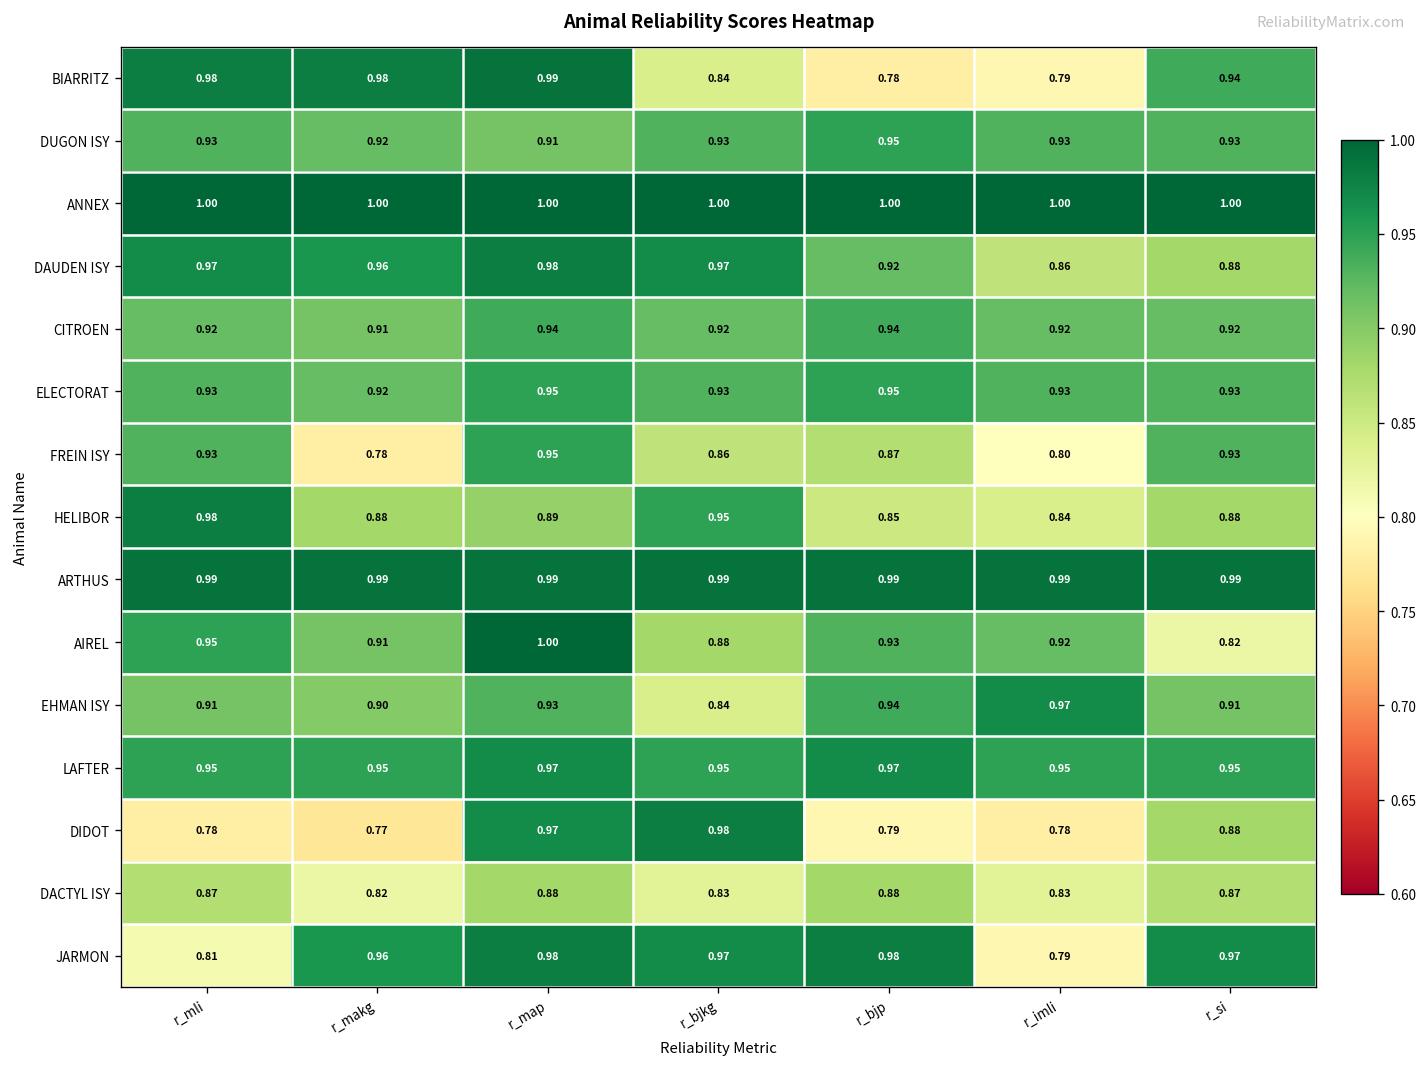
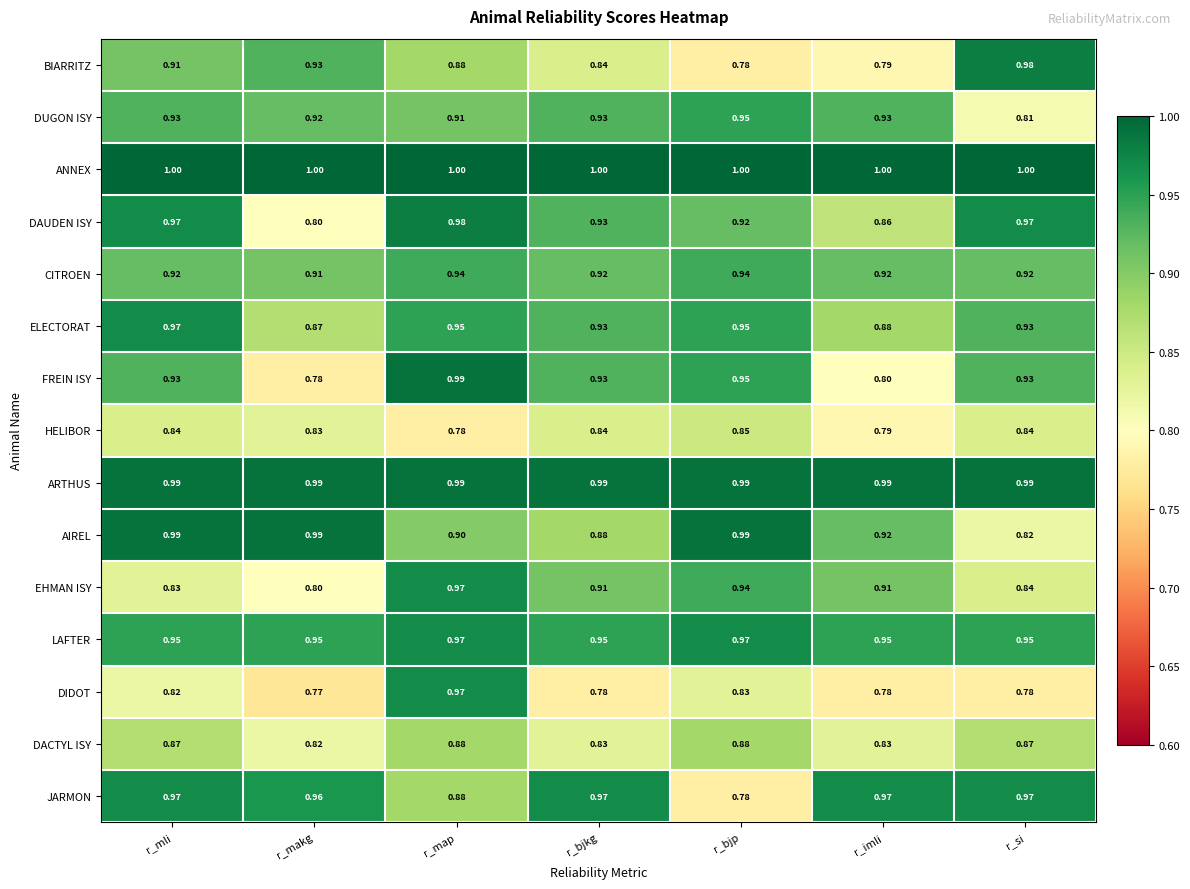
BIARRITZ, r_mli: 0.98 -> 0.91
BIARRITZ, r_makg: 0.98 -> 0.93
BIARRITZ, r_map: 0.99 -> 0.88
BIARRITZ, r_si: 0.94 -> 0.98
DUGON ISY, r_si: 0.93 -> 0.81
DAUDEN ISY, r_makg: 0.96 -> 0.80
DAUDEN ISY, r_bjkg: 0.97 -> 0.93
DAUDEN ISY, r_si: 0.88 -> 0.97
ELECTORAT, r_mli: 0.93 -> 0.97
ELECTORAT, r_makg: 0.92 -> 0.87
ELECTORAT, r_imli: 0.93 -> 0.88
FREIN ISY, r_map: 0.95 -> 0.99
FREIN ISY, r_bjkg: 0.86 -> 0.93
FREIN ISY, r_bjp: 0.87 -> 0.95
HELIBOR, r_mli: 0.98 -> 0.84
HELIBOR, r_makg: 0.88 -> 0.83
HELIBOR, r_map: 0.89 -> 0.78
HELIBOR, r_bjkg: 0.95 -> 0.84
HELIBOR, r_imli: 0.84 -> 0.79
HELIBOR, r_si: 0.88 -> 0.84
AIREL, r_mli: 0.95 -> 0.99
AIREL, r_makg: 0.91 -> 0.99
AIREL, r_map: 1.00 -> 0.90
AIREL, r_bjp: 0.93 -> 0.99
EHMAN ISY, r_mli: 0.91 -> 0.83
EHMAN ISY, r_makg: 0.90 -> 0.80
EHMAN ISY, r_map: 0.93 -> 0.97
EHMAN ISY, r_bjkg: 0.84 -> 0.91
EHMAN ISY, r_imli: 0.97 -> 0.91
EHMAN ISY, r_si: 0.91 -> 0.84
DIDOT, r_mli: 0.78 -> 0.82
DIDOT, r_bjkg: 0.98 -> 0.78
DIDOT, r_bjp: 0.79 -> 0.83
DIDOT, r_si: 0.88 -> 0.78
JARMON, r_mli: 0.81 -> 0.97
JARMON, r_map: 0.98 -> 0.88
JARMON, r_bjp: 0.98 -> 0.78
JARMON, r_imli: 0.79 -> 0.97
